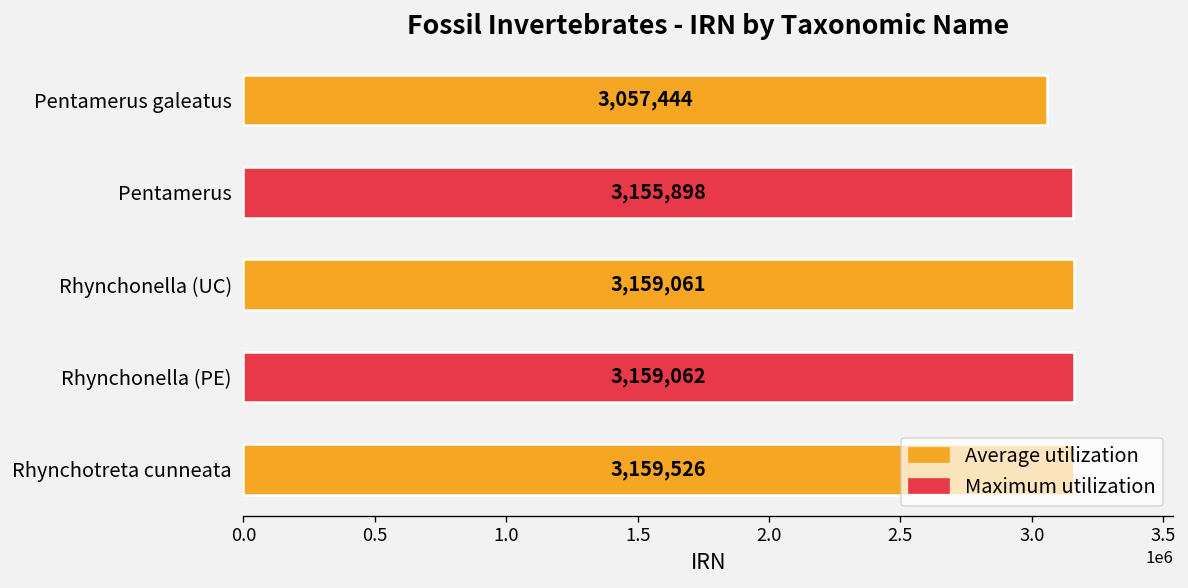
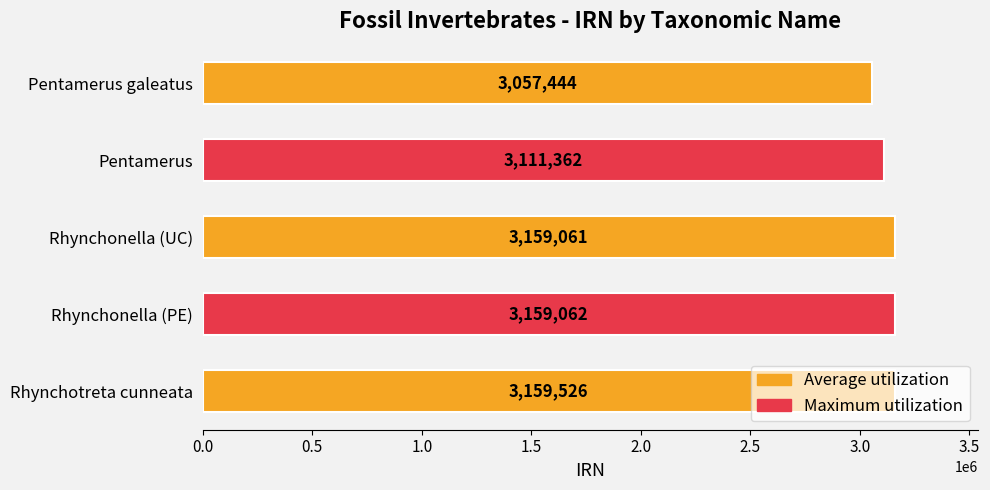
Pentamerus: 3,155,898 -> 3,111,362
